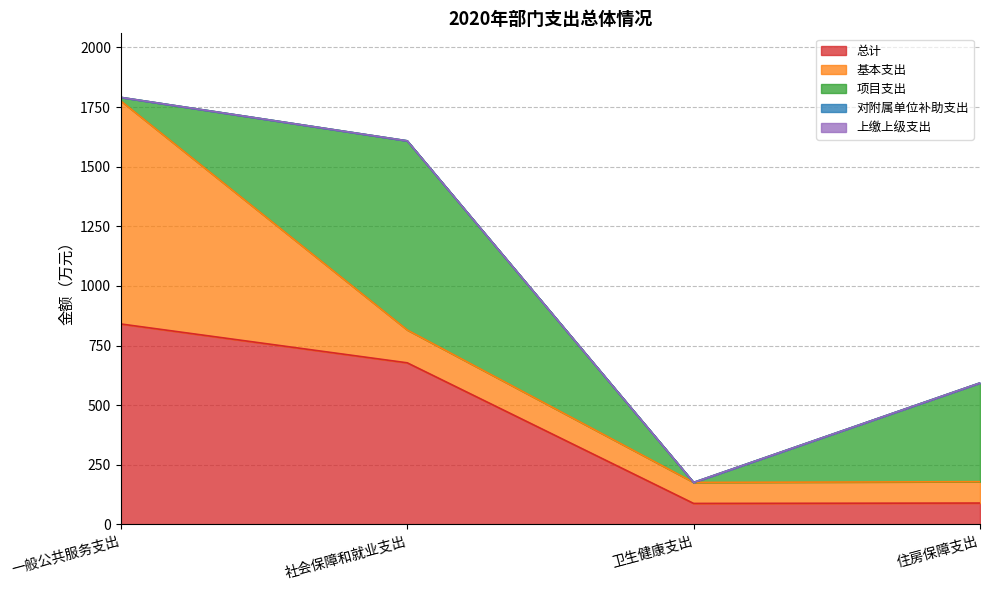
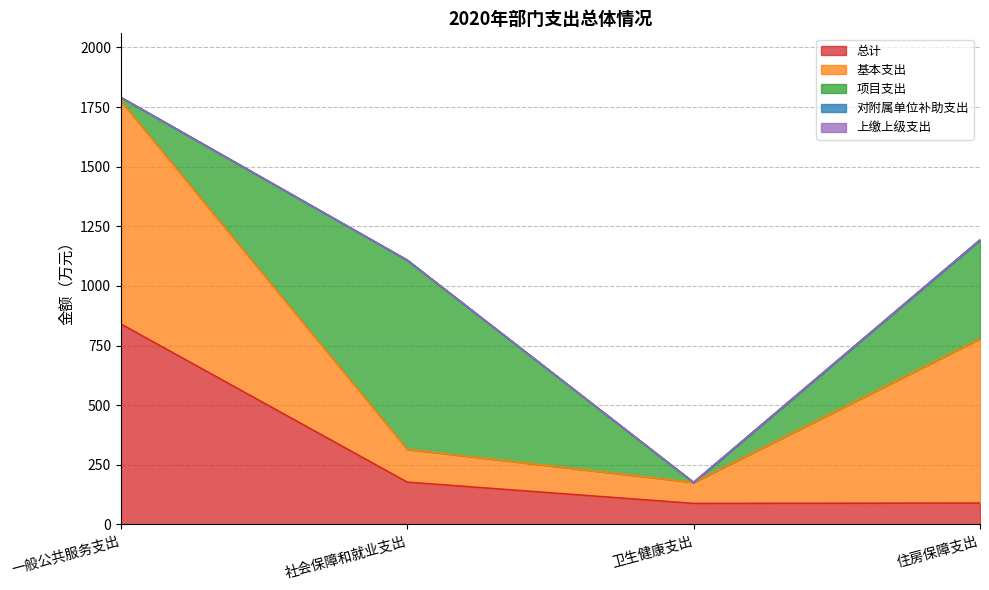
总计, 社会保障和就业支出: 680 -> 180
基本支出, 住房保障支出: 90 -> 690
